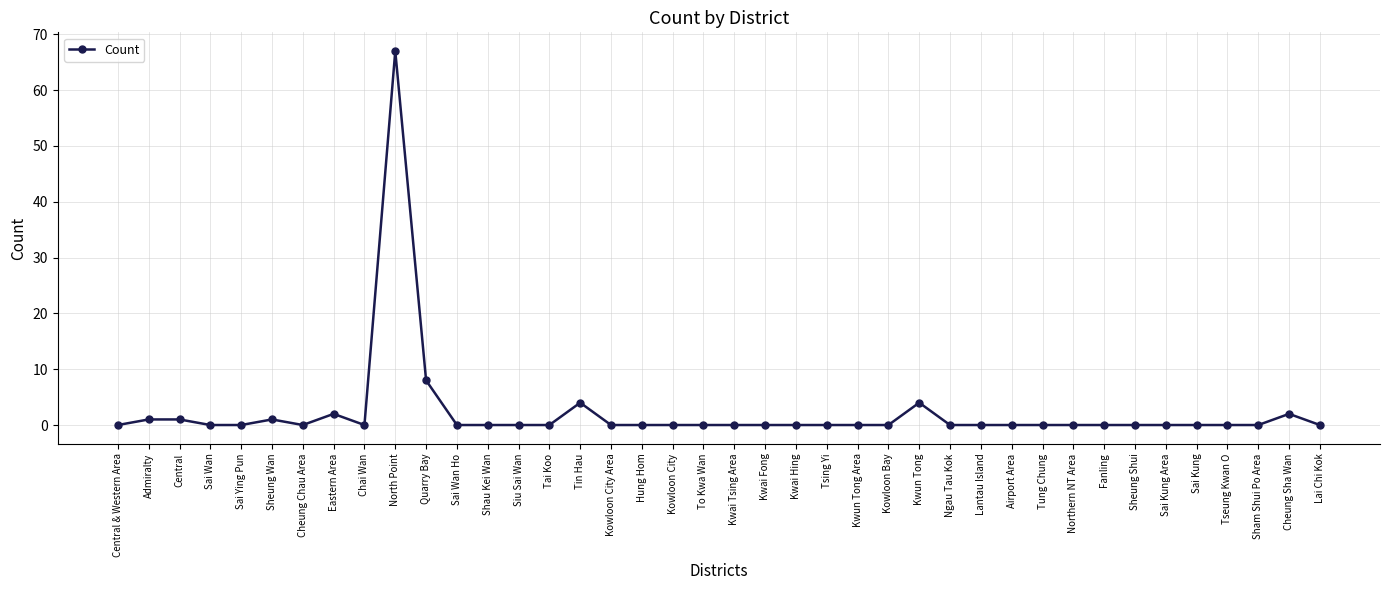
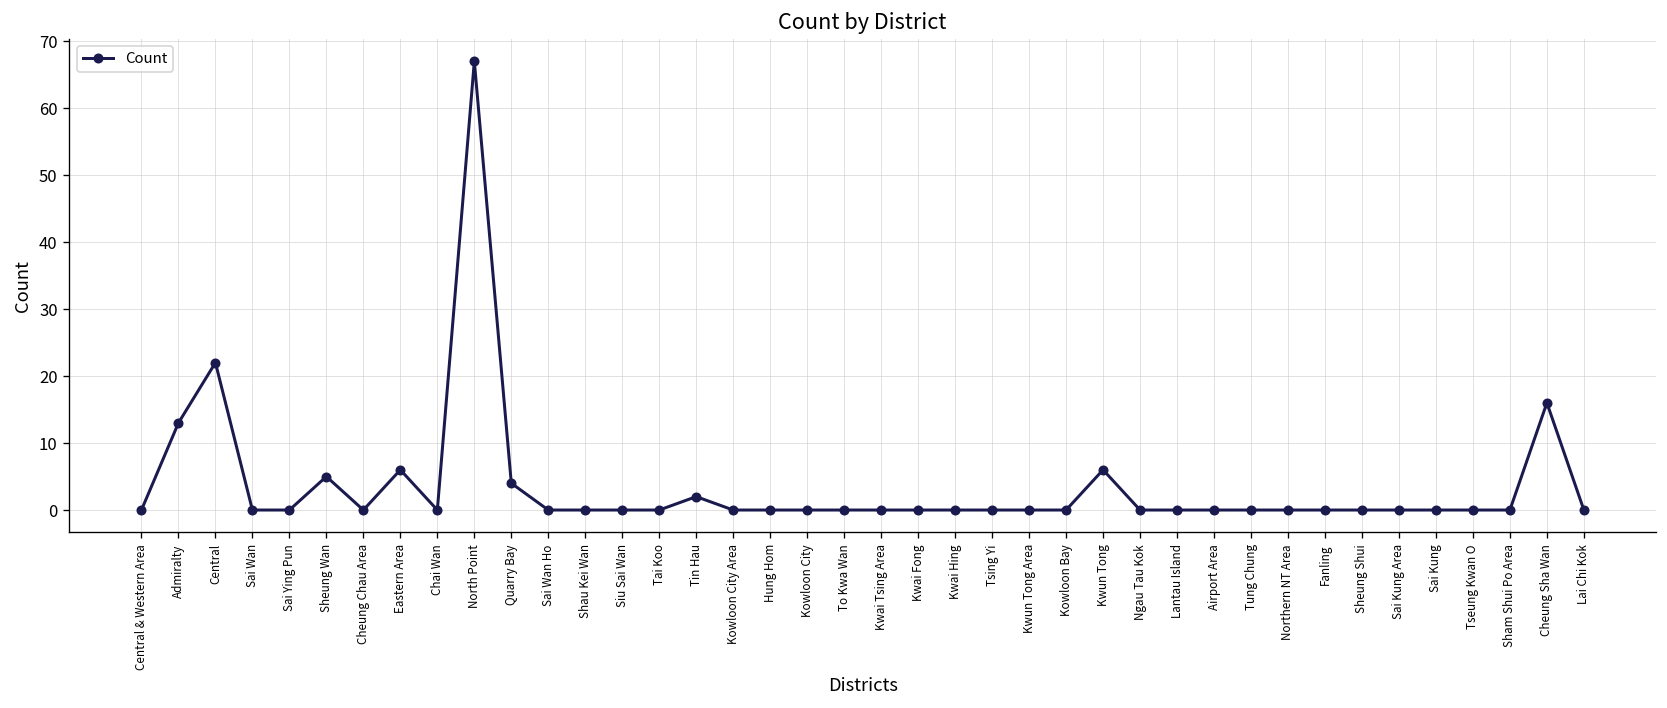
Admiralty: 1 -> 13
Central: 1 -> 22
Sheung Wan: 1 -> 5
Eastern Area: 2 -> 6
Quarry Bay: 8 -> 4
Tin Hau: 4 -> 2
Kwun Tong: 4 -> 6
Cheung Sha Wan: 2 -> 16
